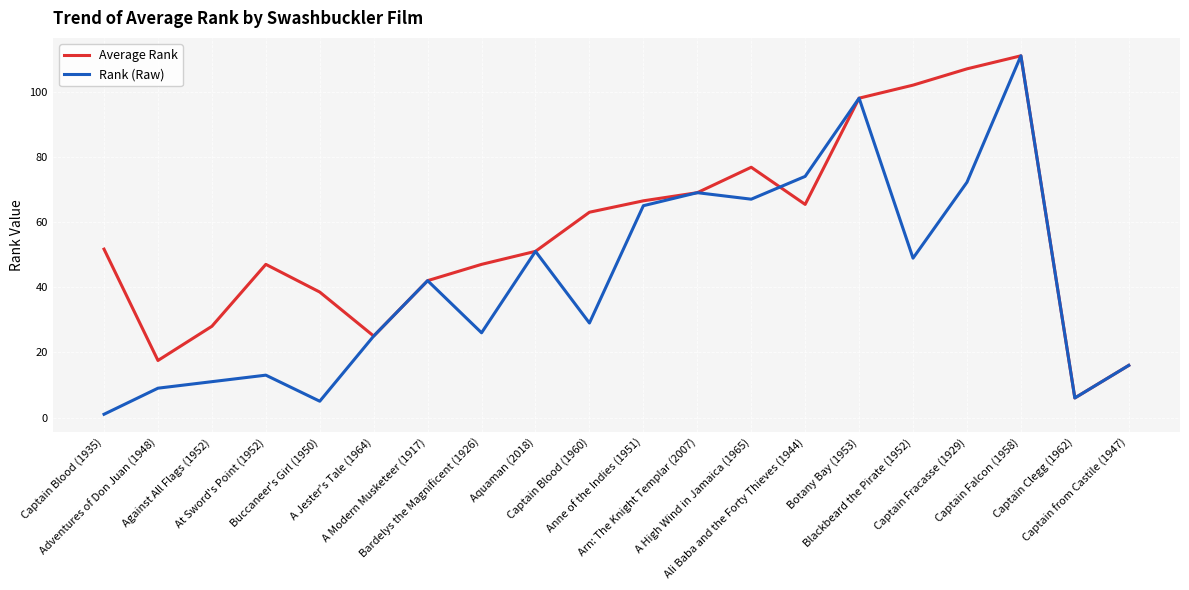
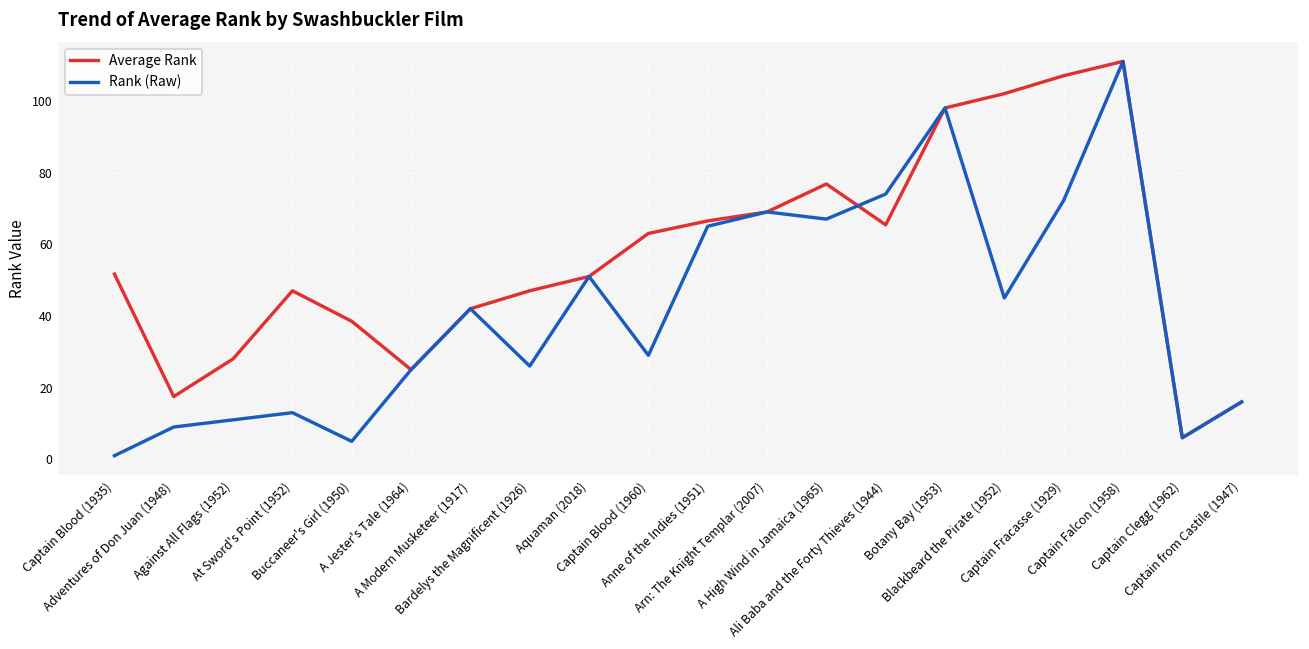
Rank (Raw), Blackbeard the Pirate (1952): 49 -> 45
